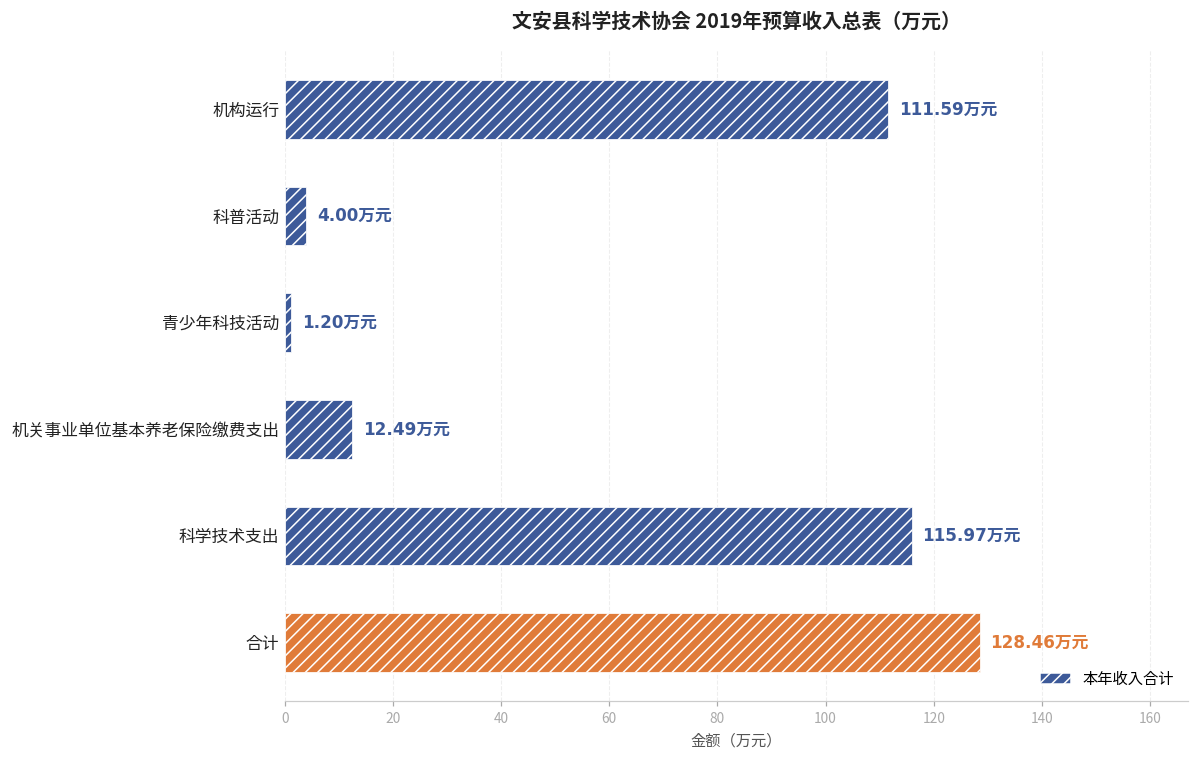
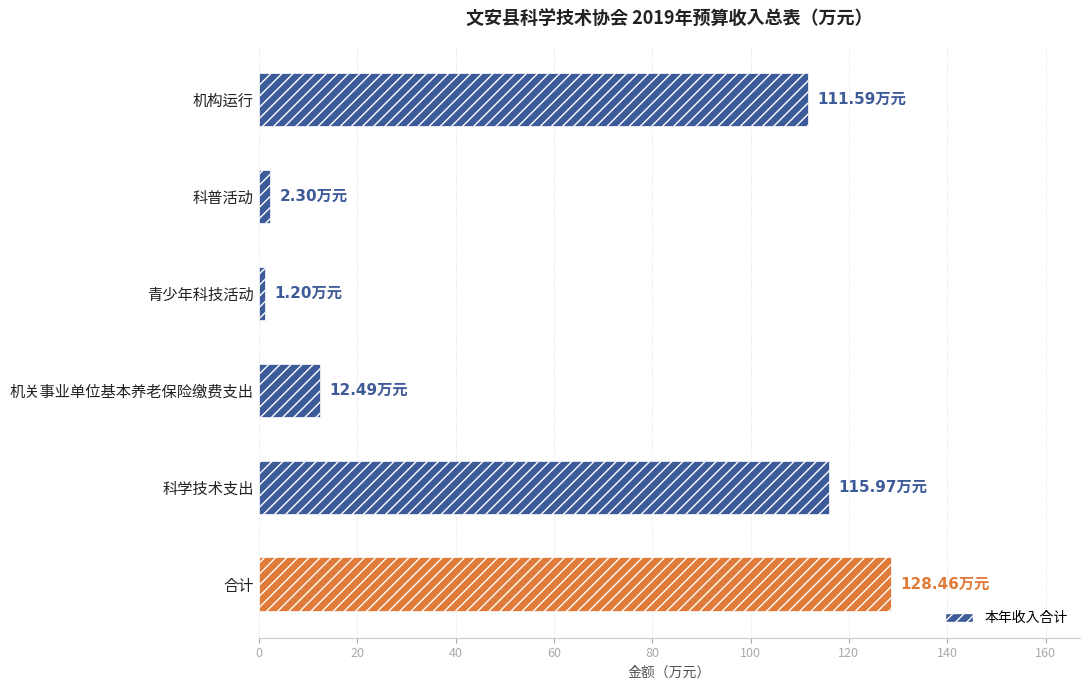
科普活动: 4.00 -> 2.30
